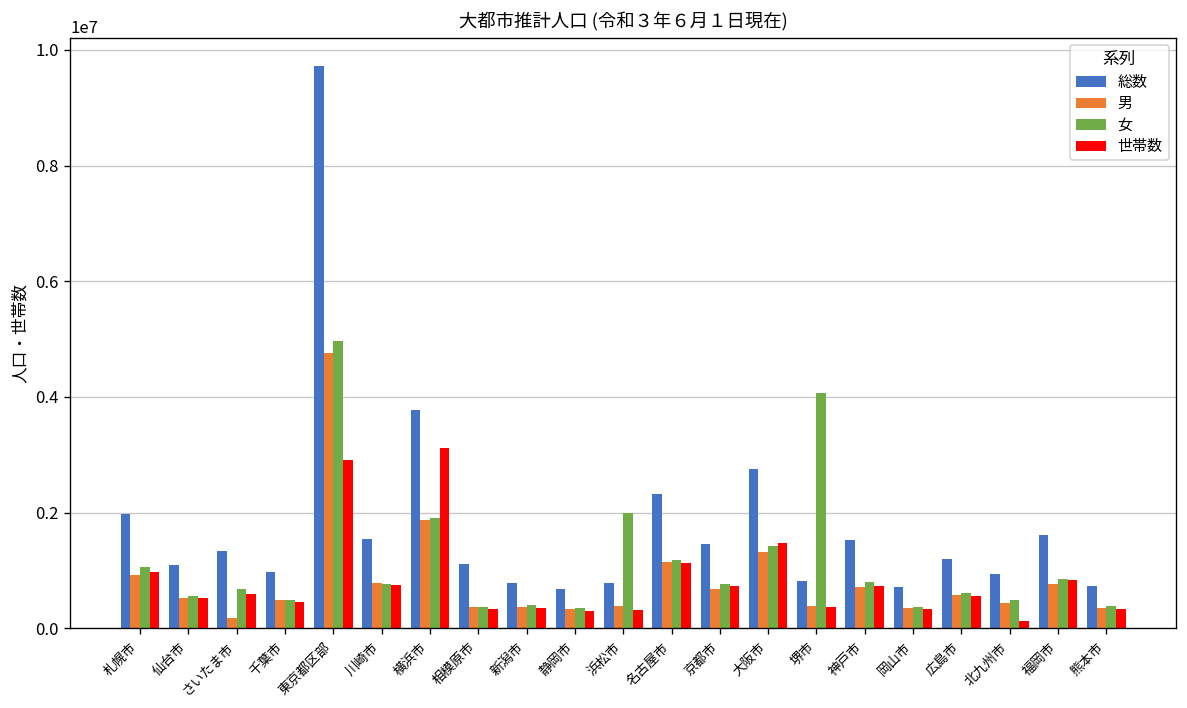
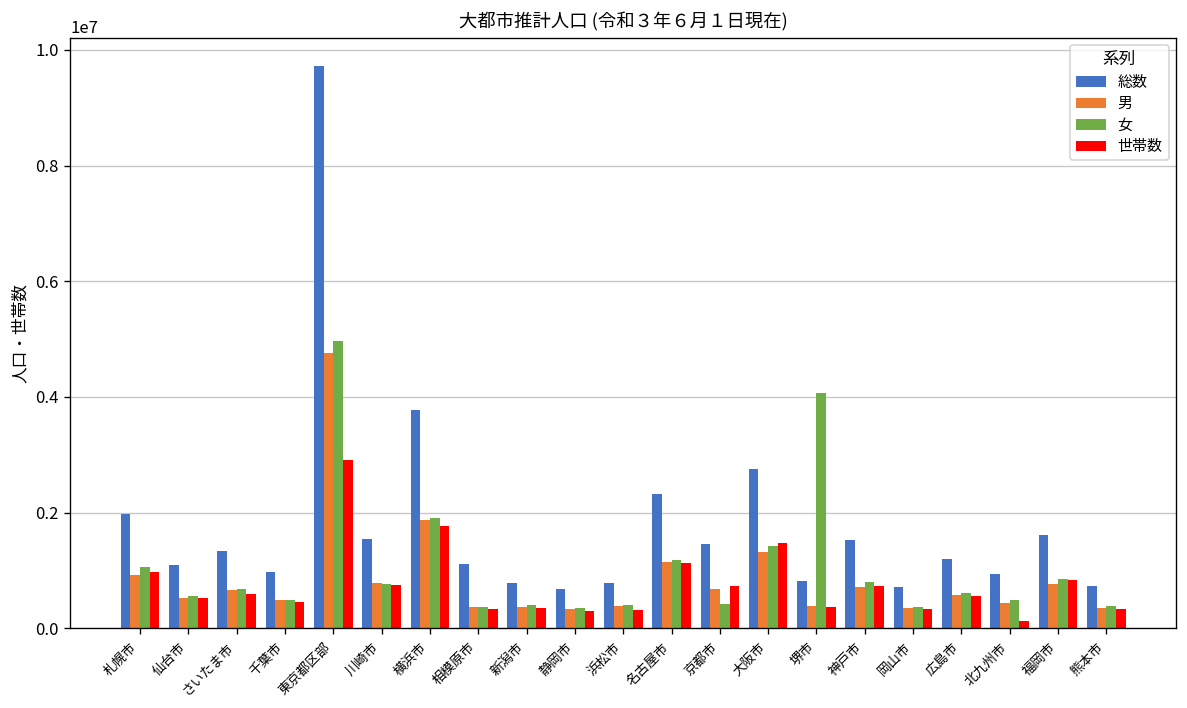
男, さいたま市: 200000 -> 700000
世帯数, 横浜市: 3100000 -> 1800000
女, 浜松市: 2000000 -> 400000
女, 京都市: 800000 -> 400000
